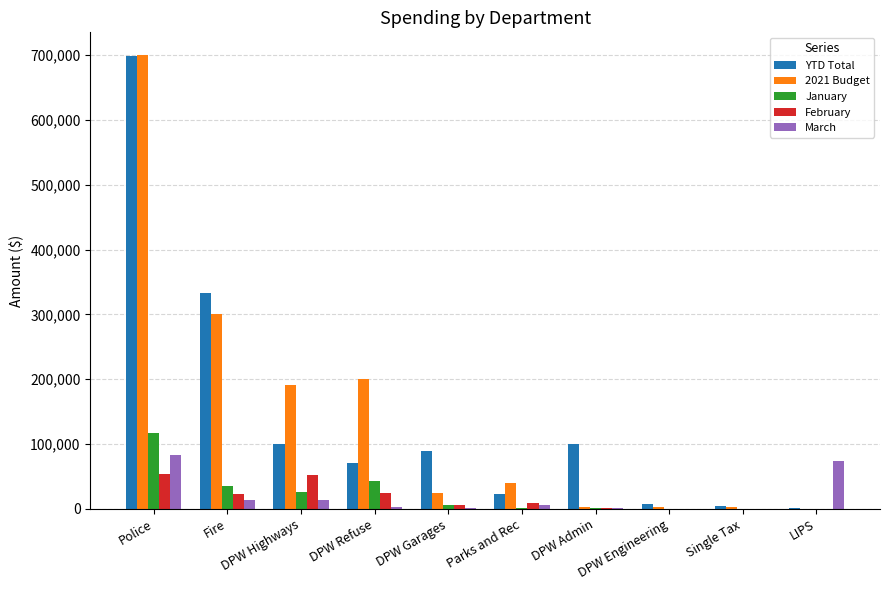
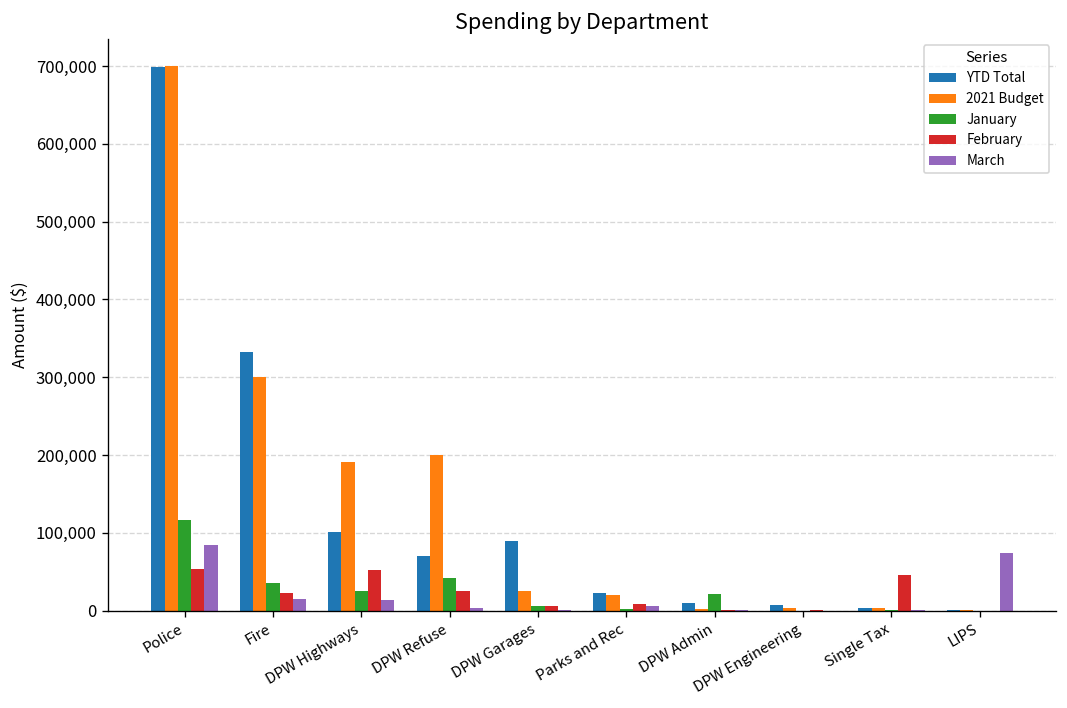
2021 Budget, Parks and Rec: 40,000 -> 20,000
YTD Total, DPW Admin: 100,000 -> 10,000
January, DPW Admin: 0 -> 20,000
February, Single Tax: 0 -> 50,000
